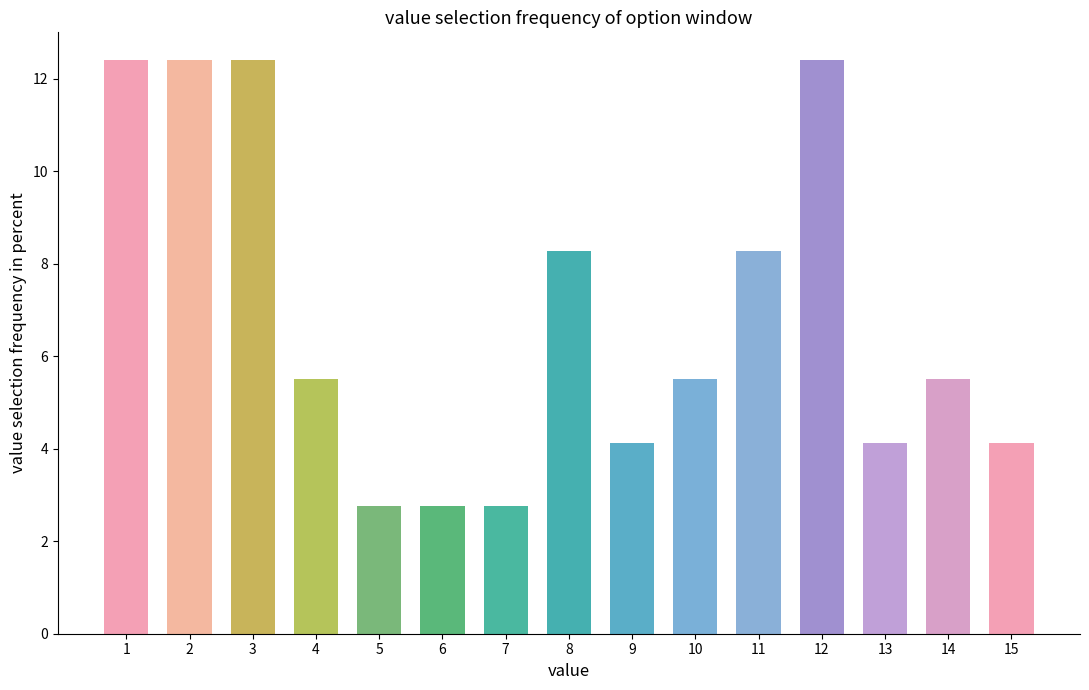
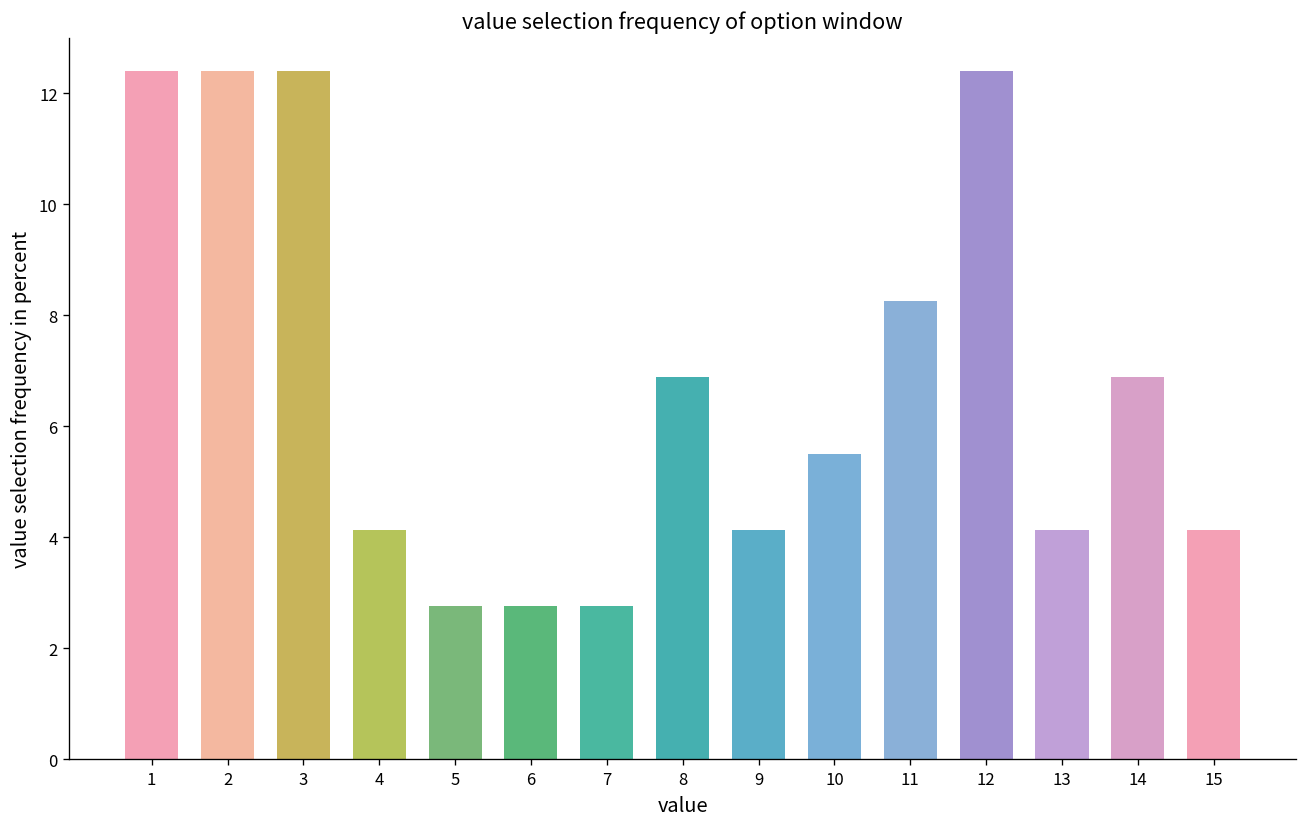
4: 5.5 -> 4.1
8: 8.3 -> 6.9
14: 5.5 -> 6.9
